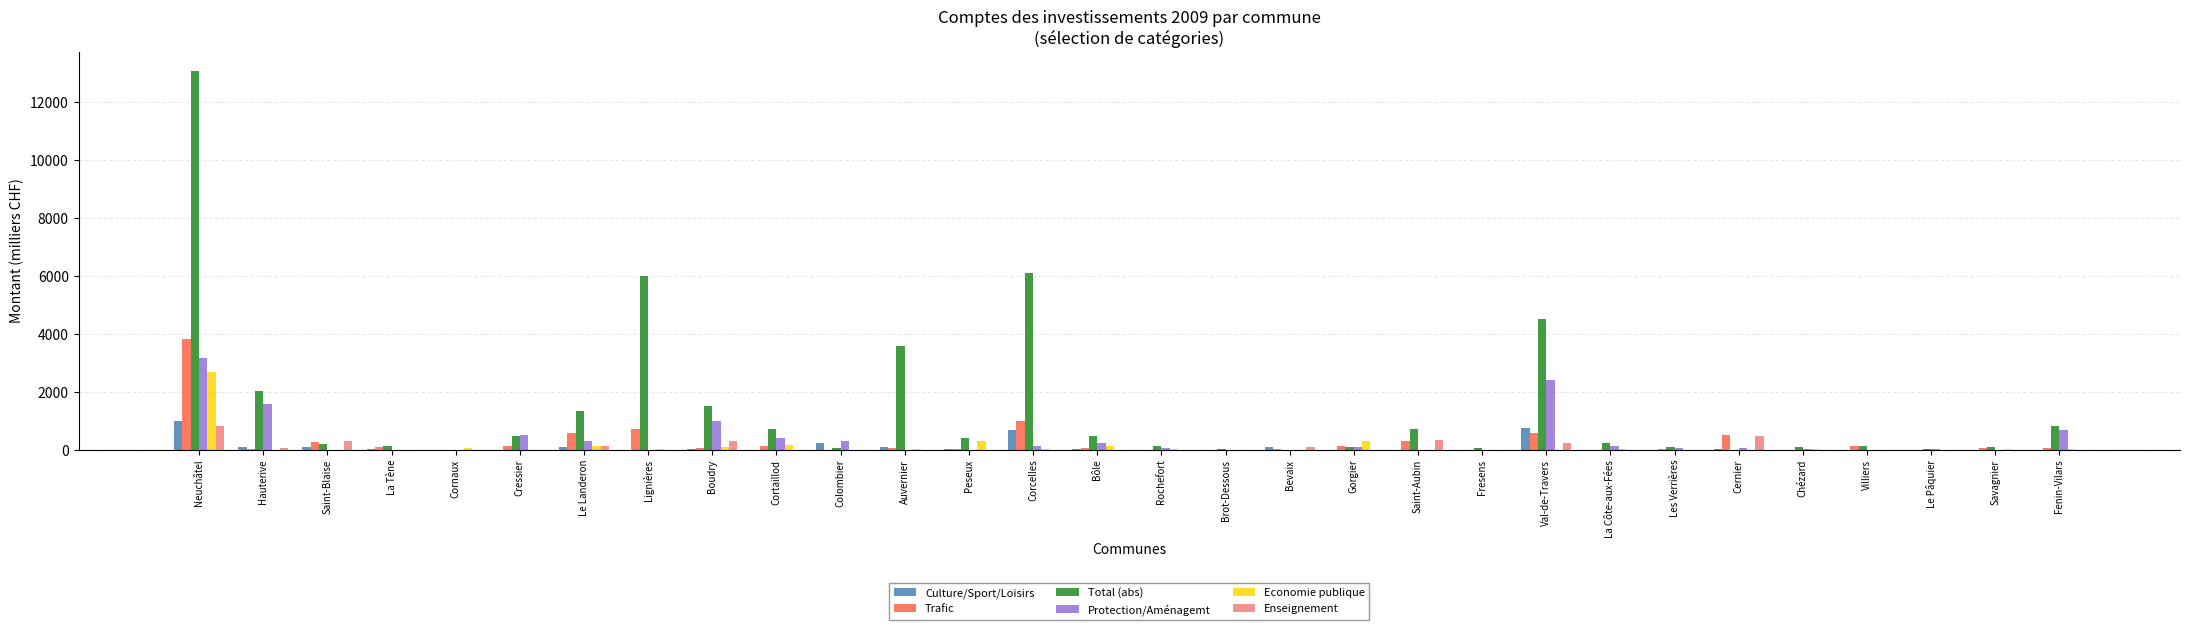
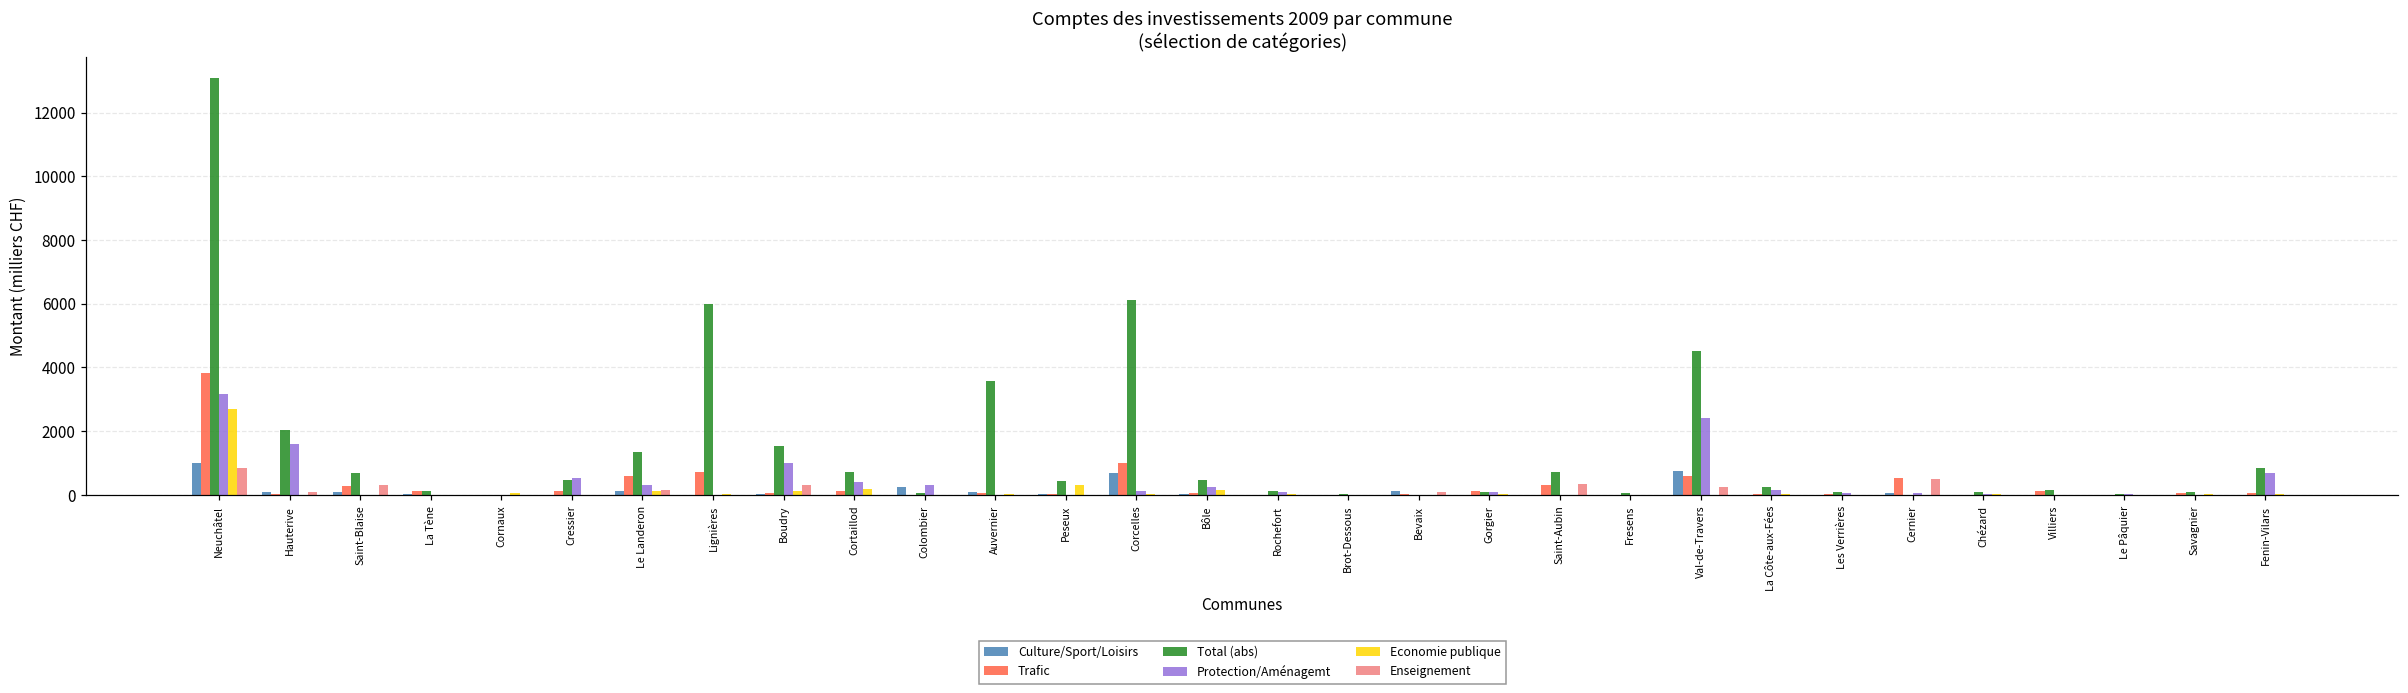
Total (abs), Saint-Blaise: 200 -> 700
Economie publique, Gorgier: 300 -> 0
